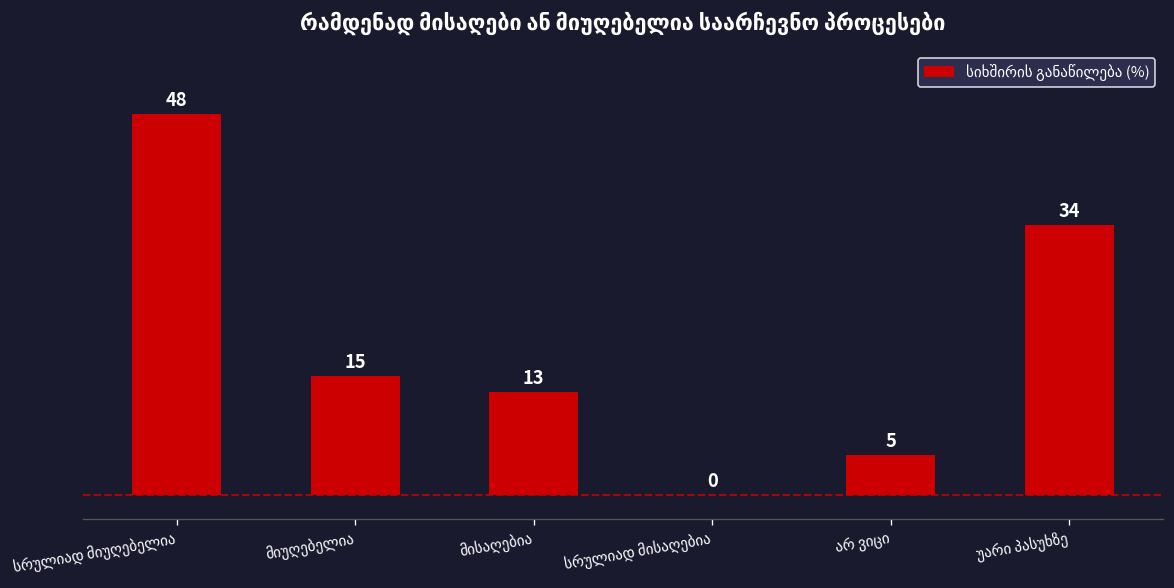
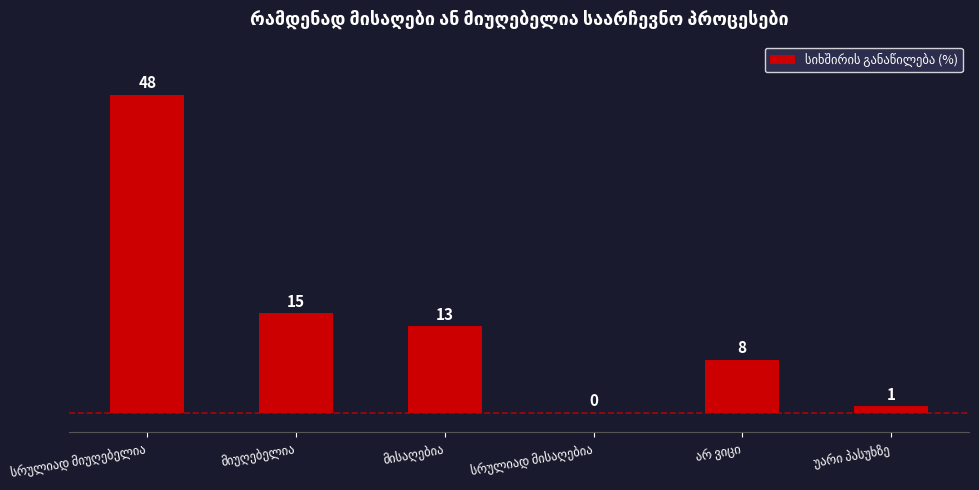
არ ვიცი: 5 -> 8
უარი პასუხზე: 34 -> 1
